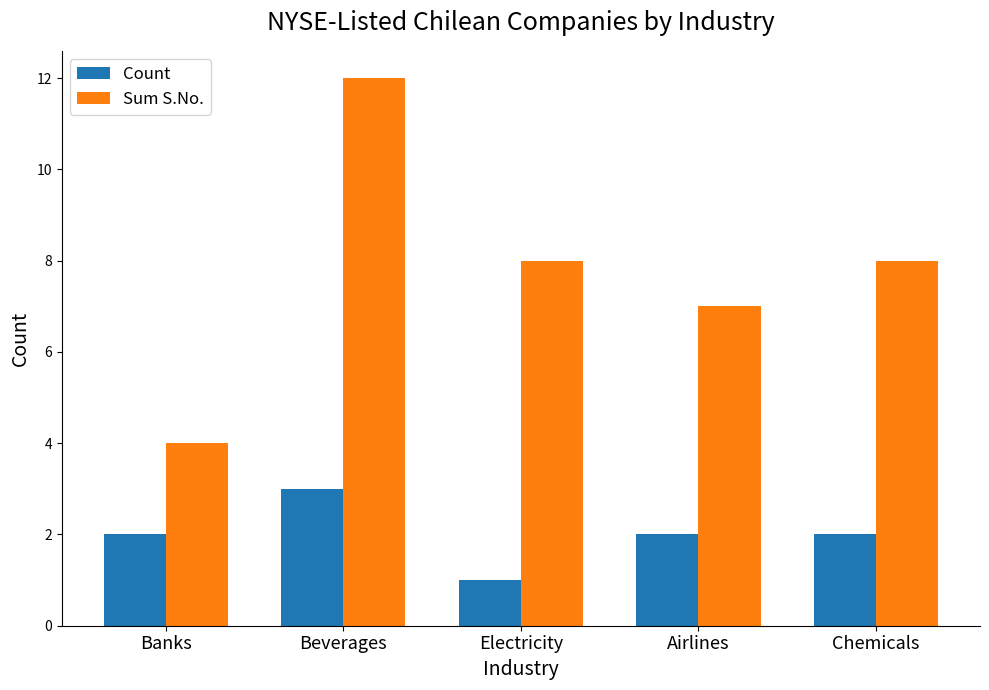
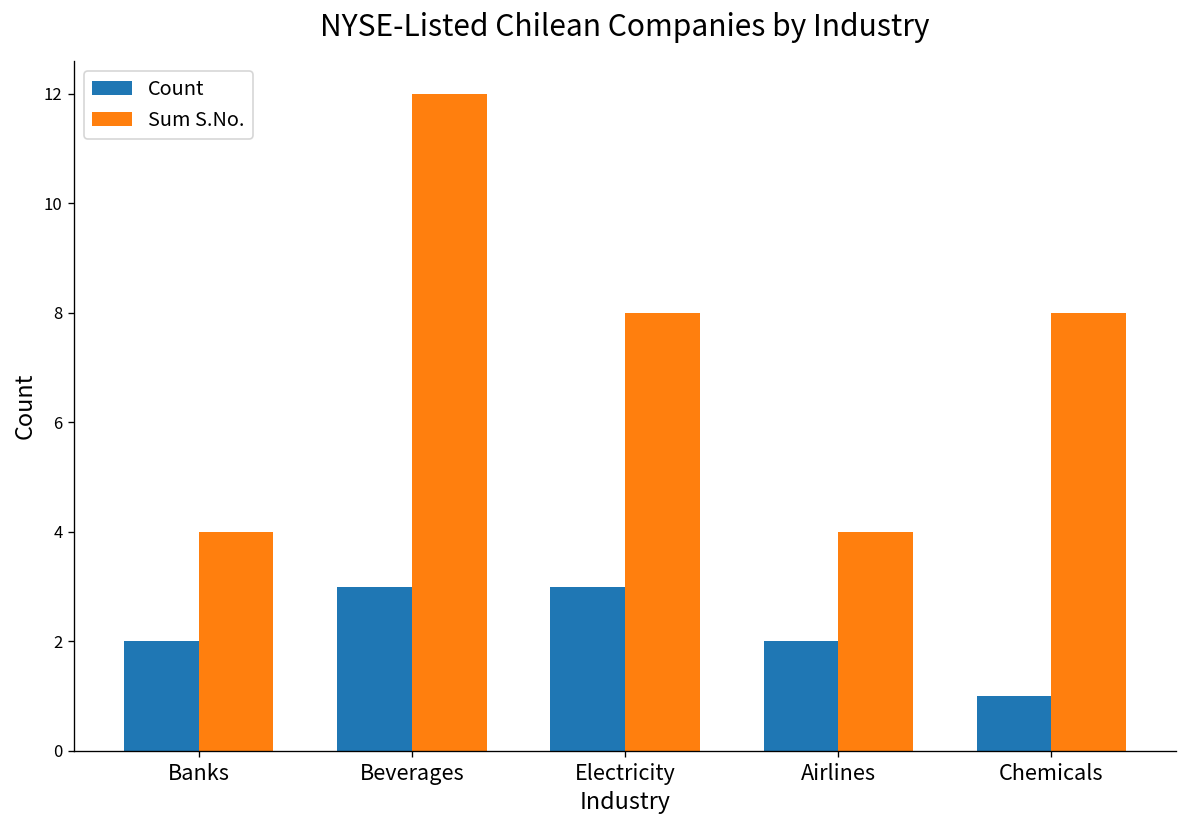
Count, Electricity: 1 -> 3
Sum S.No., Airlines: 7 -> 4
Count, Chemicals: 2 -> 1
